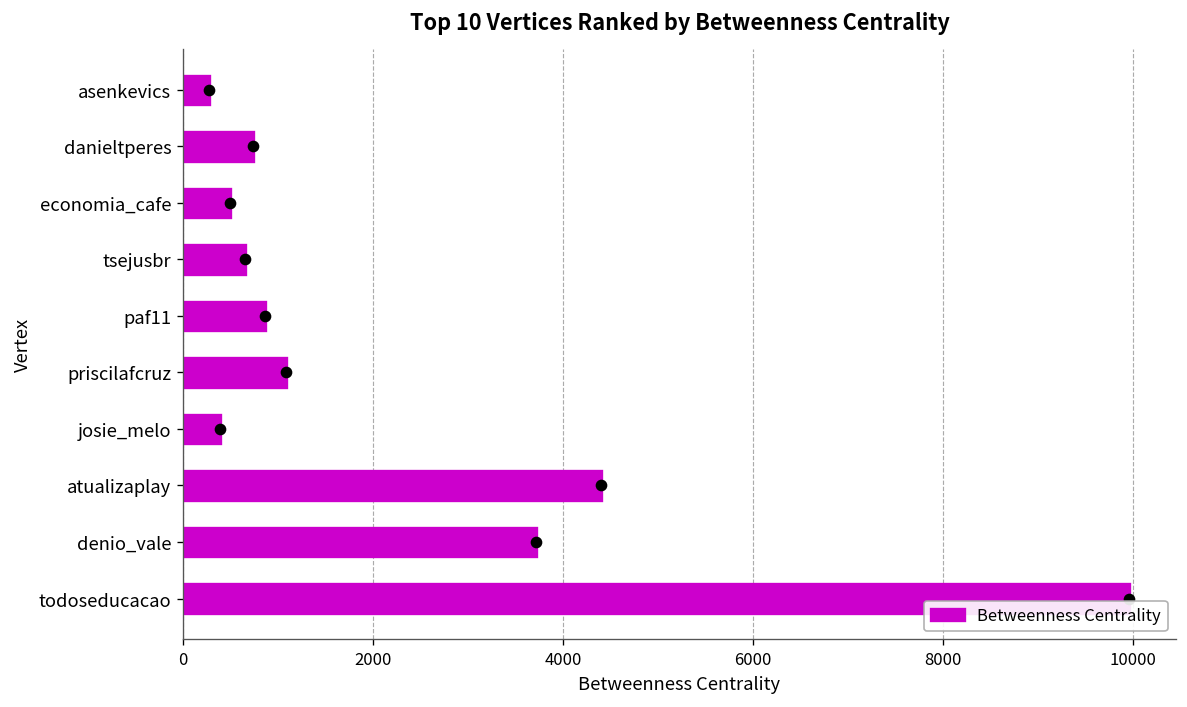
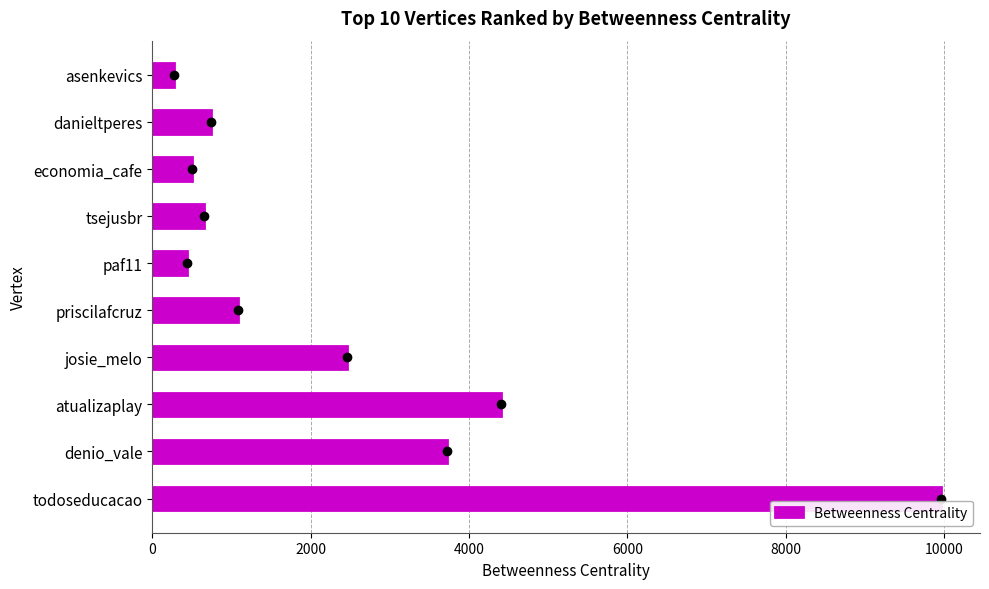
Betweenness Centrality, paf11: 900 -> 400
Betweenness Centrality, josie_melo: 400 -> 2500
